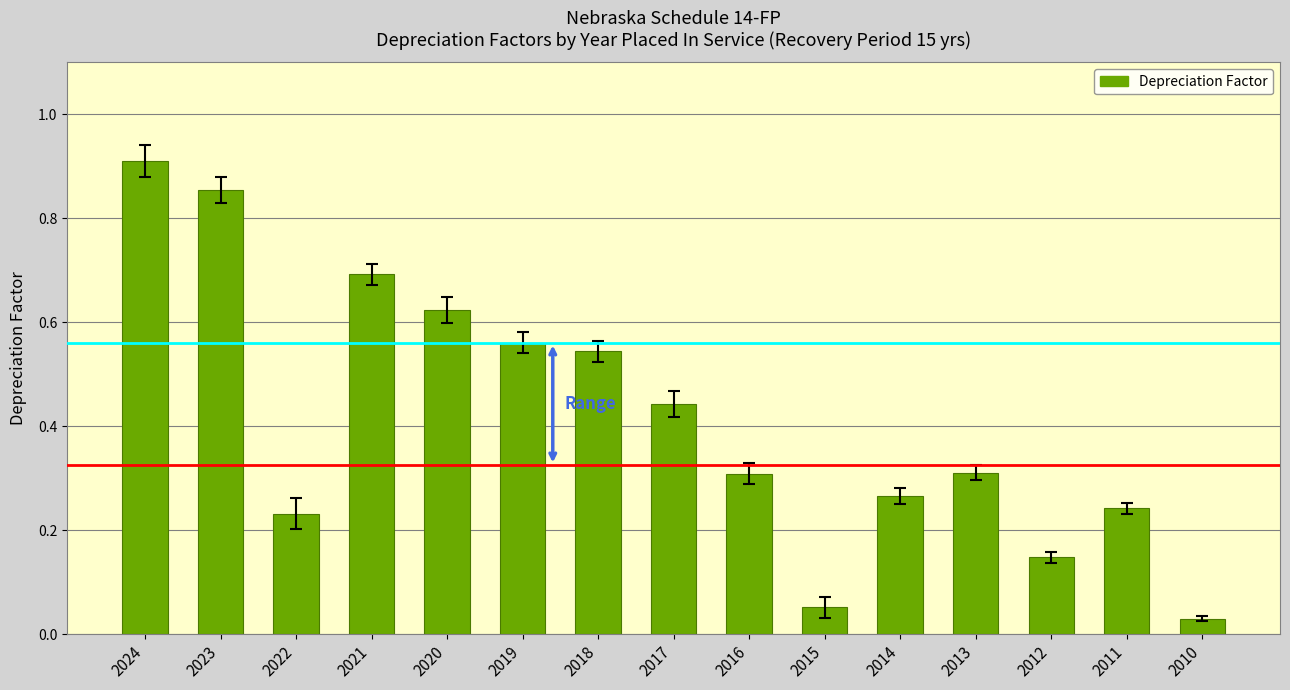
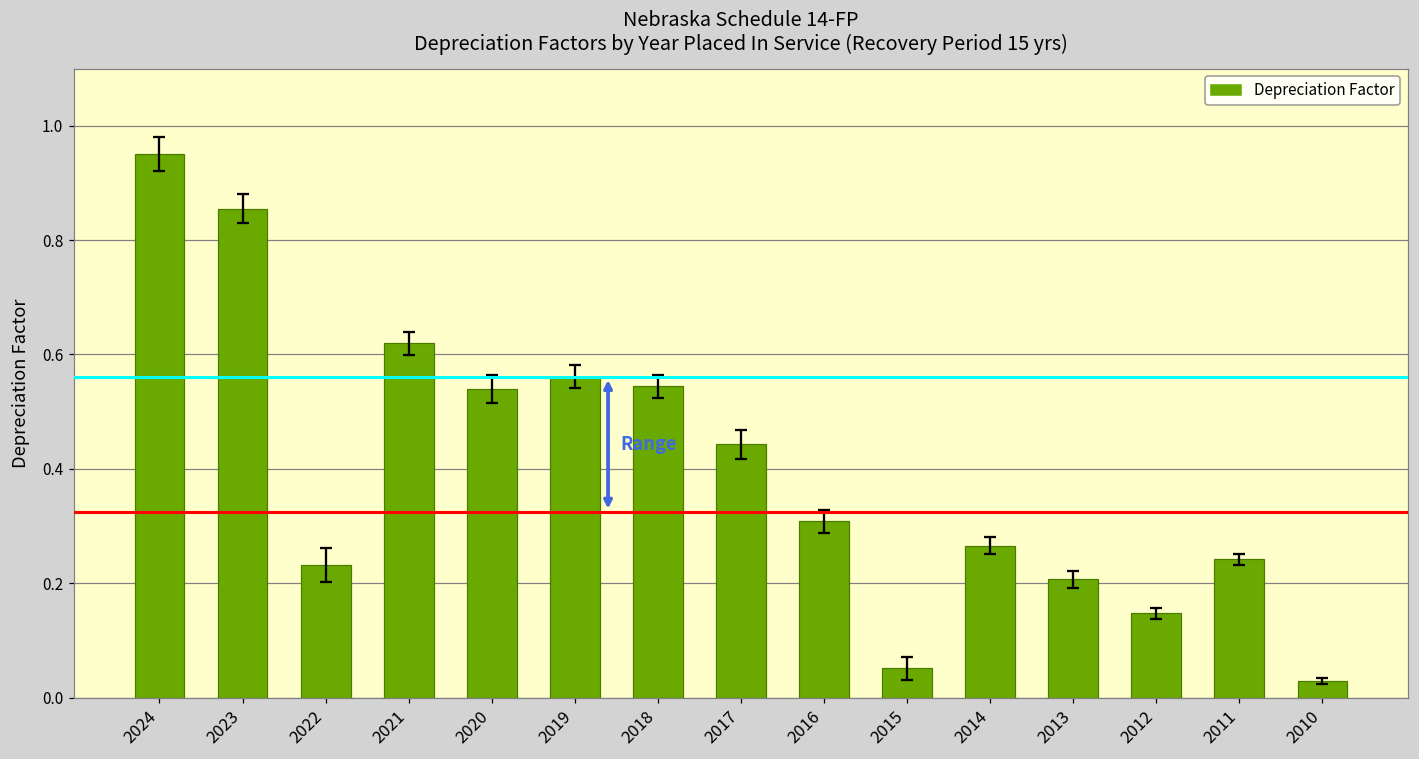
Depreciation Factor, 2024: 0.91 -> 0.95
Depreciation Factor, 2021: 0.69 -> 0.62
Depreciation Factor, 2020: 0.62 -> 0.54
Depreciation Factor, 2013: 0.31 -> 0.21
